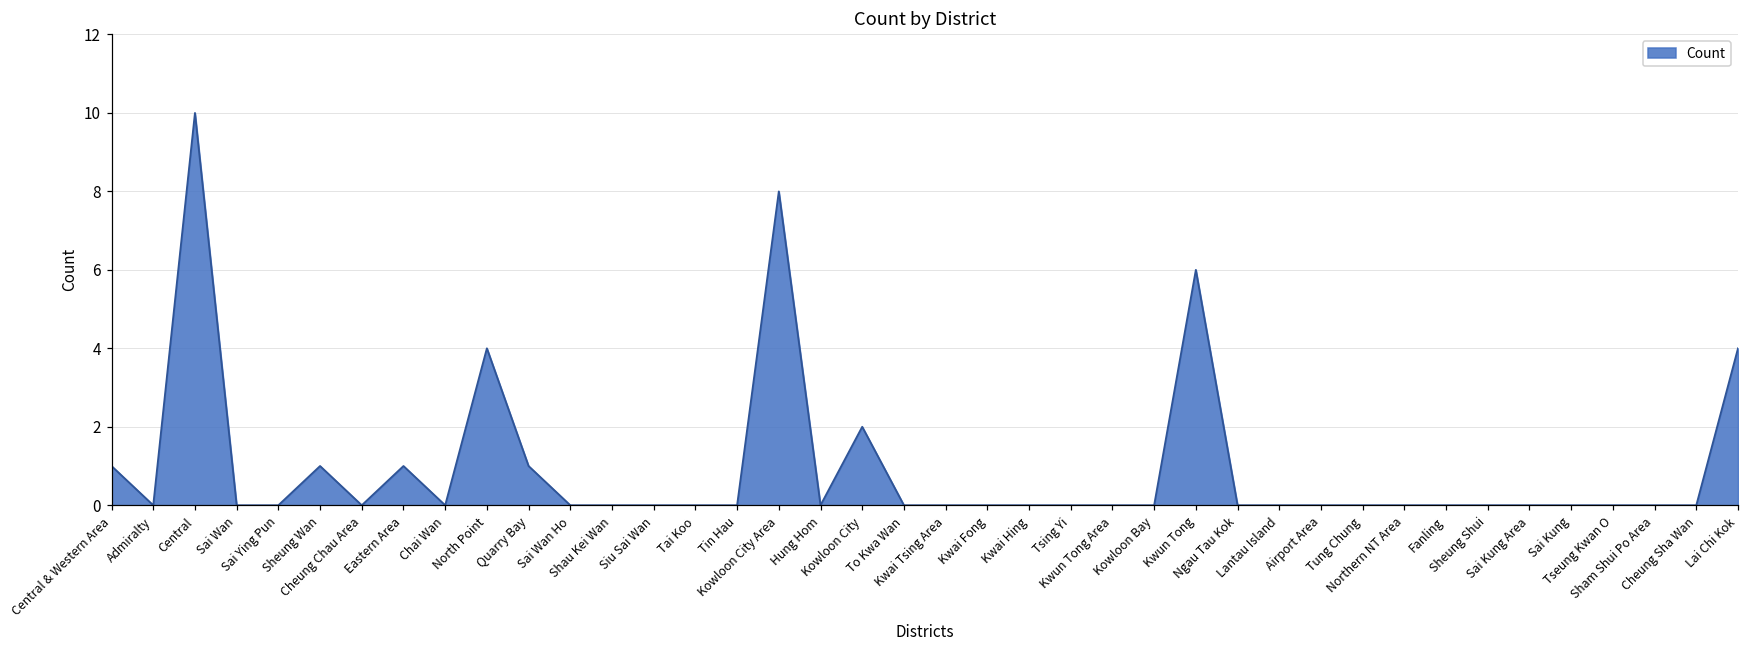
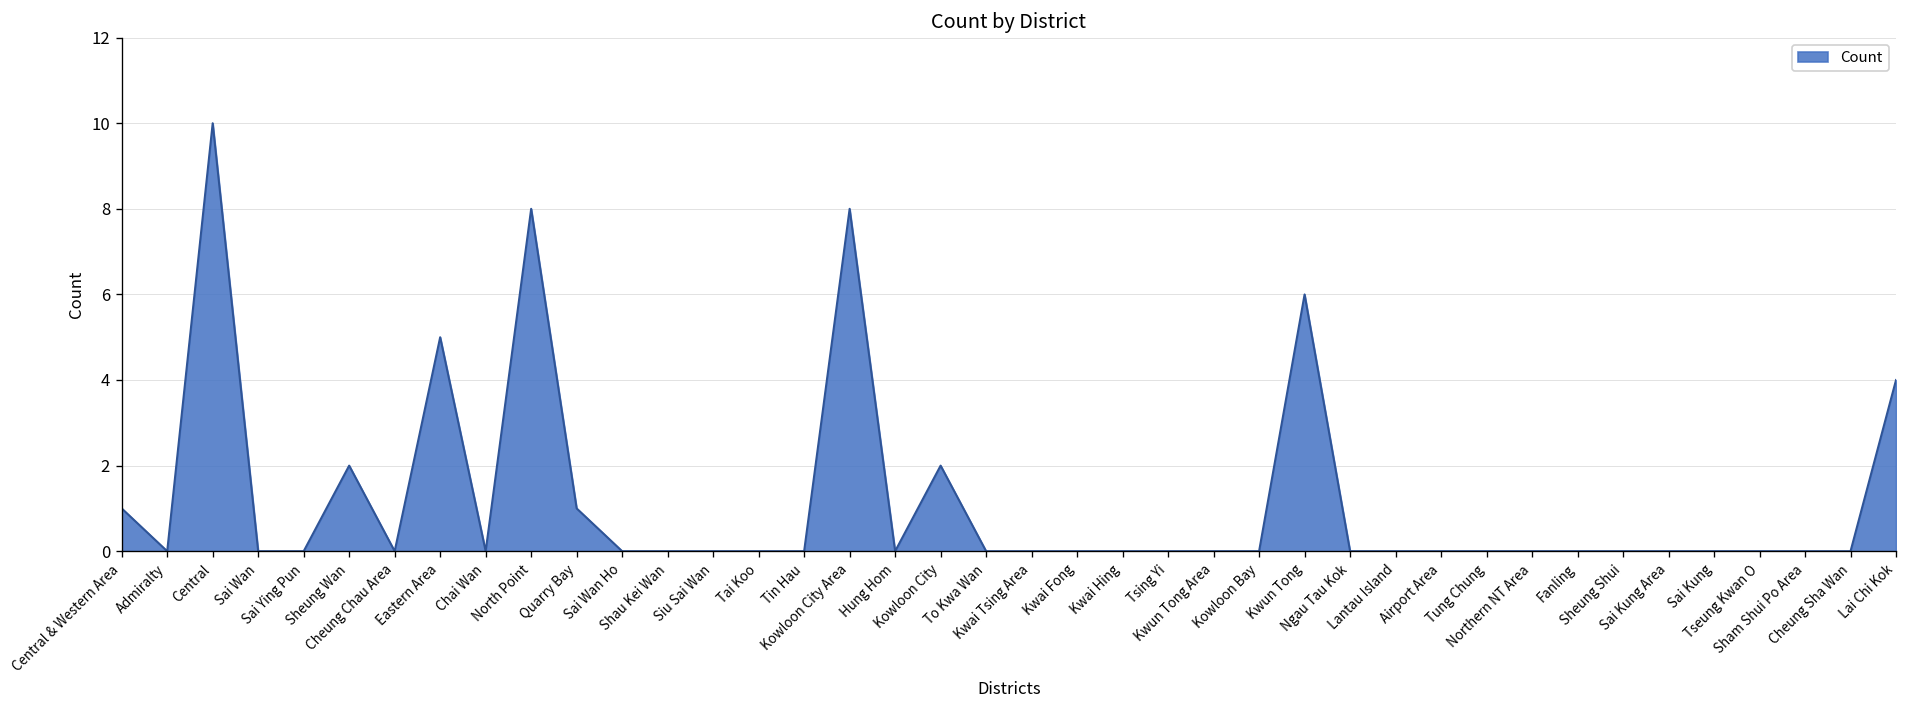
Sheung Wan: 1 -> 2
Eastern Area: 1 -> 5
North Point: 4 -> 8
